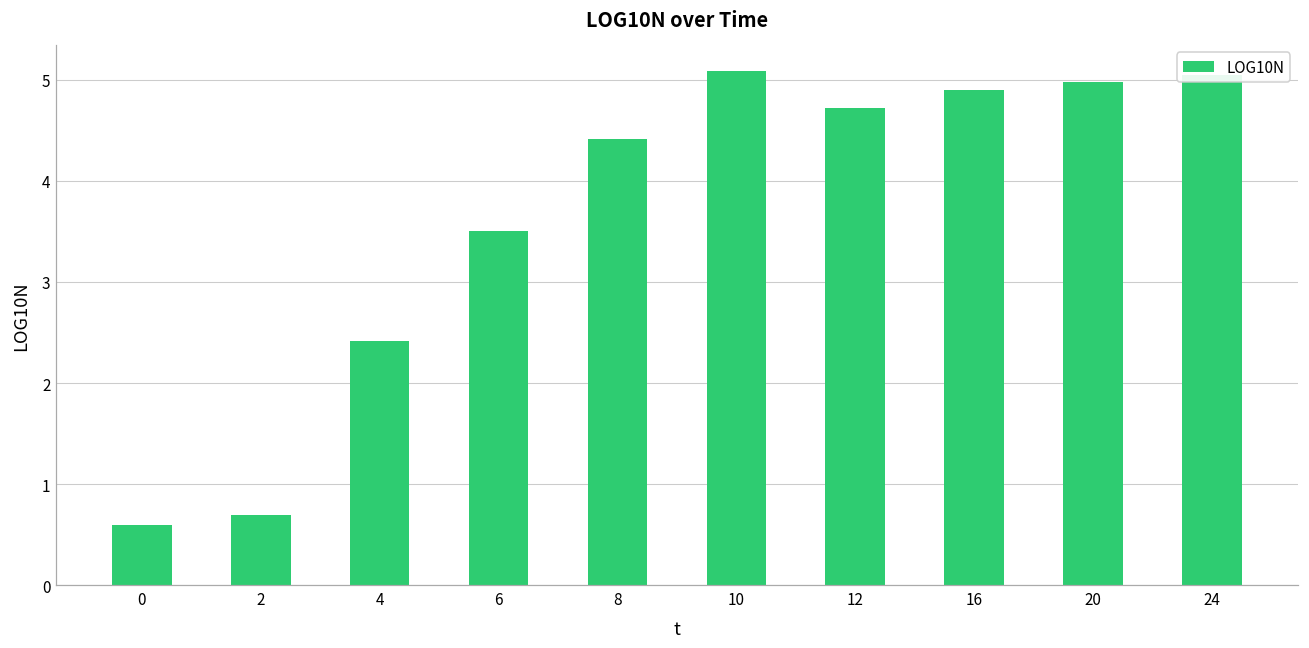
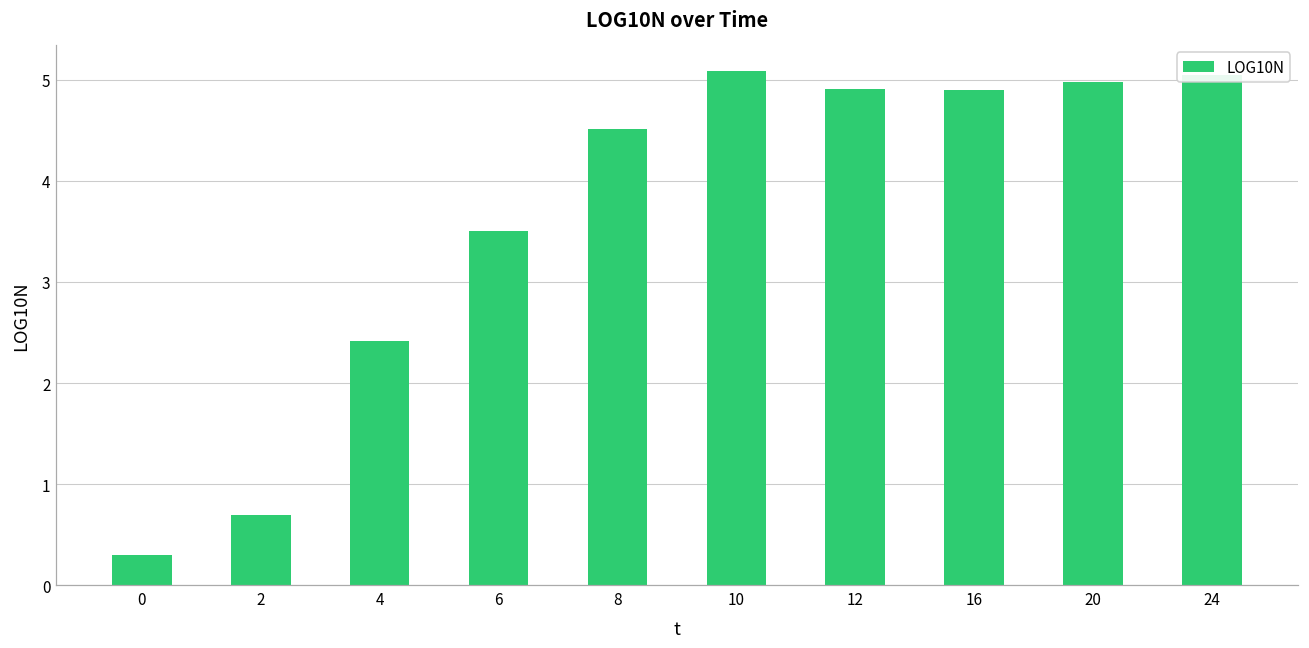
0: 0.6 -> 0.3
8: 4.4 -> 4.5
12: 4.7 -> 4.9
